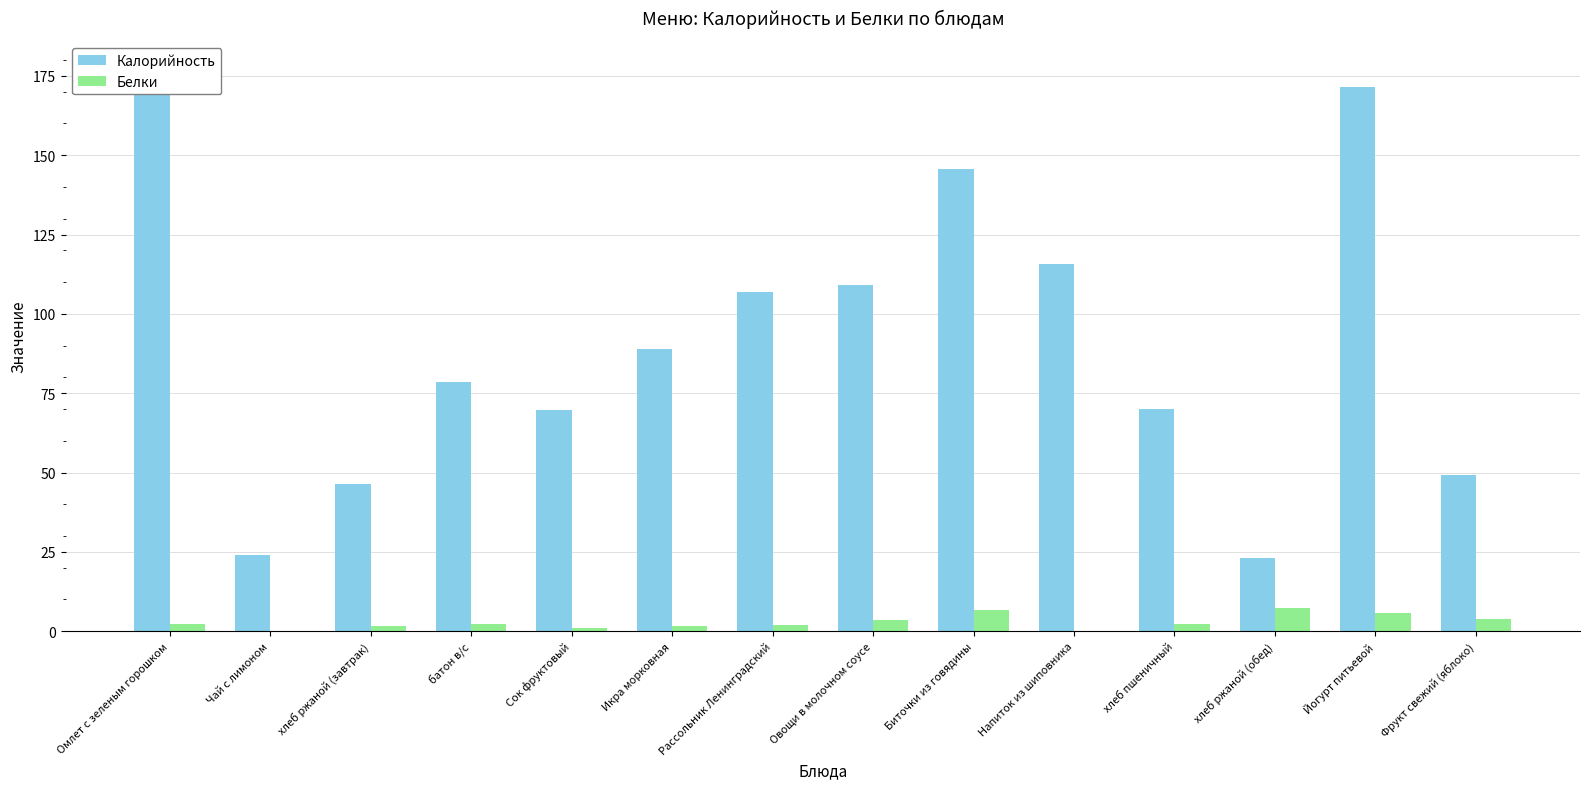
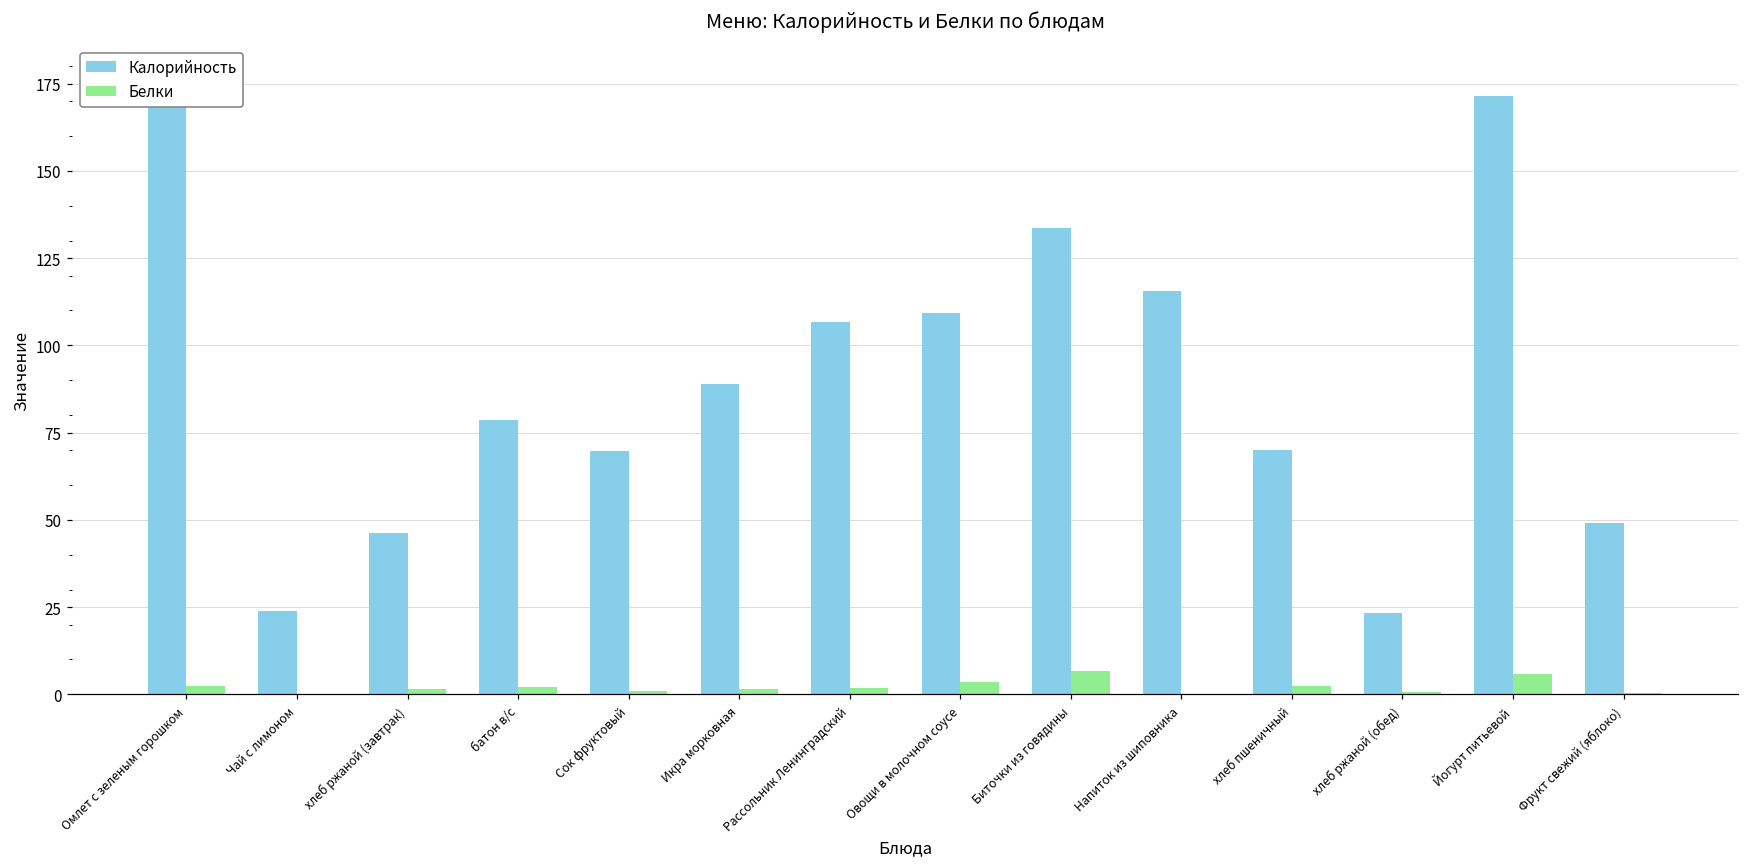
Калорийность, Биточки из говядины: 146 -> 134
Белки, хлеб ржаной (обед): 7 -> 1
Белки, Фрукт свежий (яблоко): 4 -> 0
